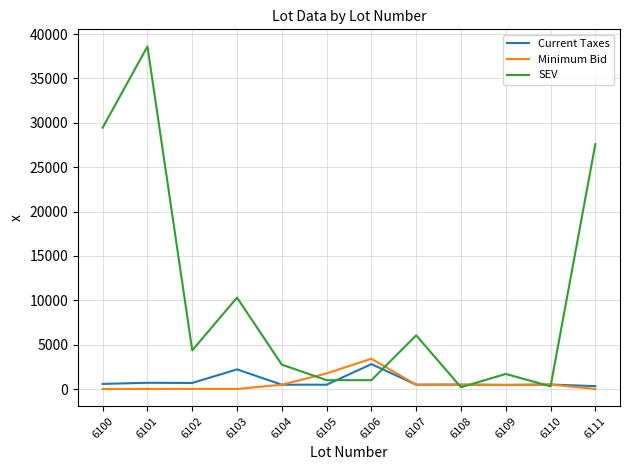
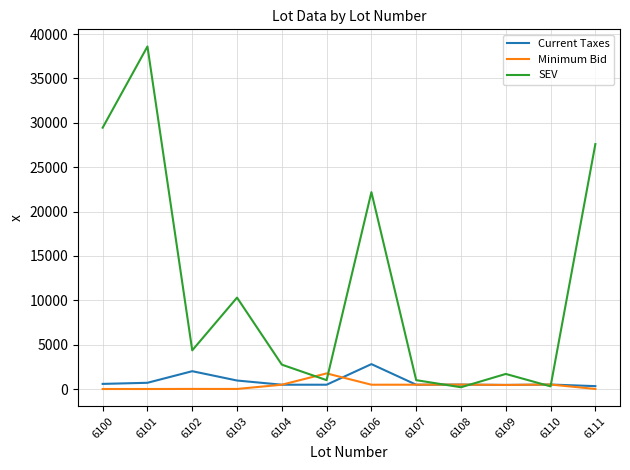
Current Taxes, 6102: 1000 -> 2000
Current Taxes, 6103: 2000 -> 1000
Minimum Bid, 6106: 3000 -> 0
SEV, 6106: 1000 -> 22000
SEV, 6107: 6000 -> 1000
